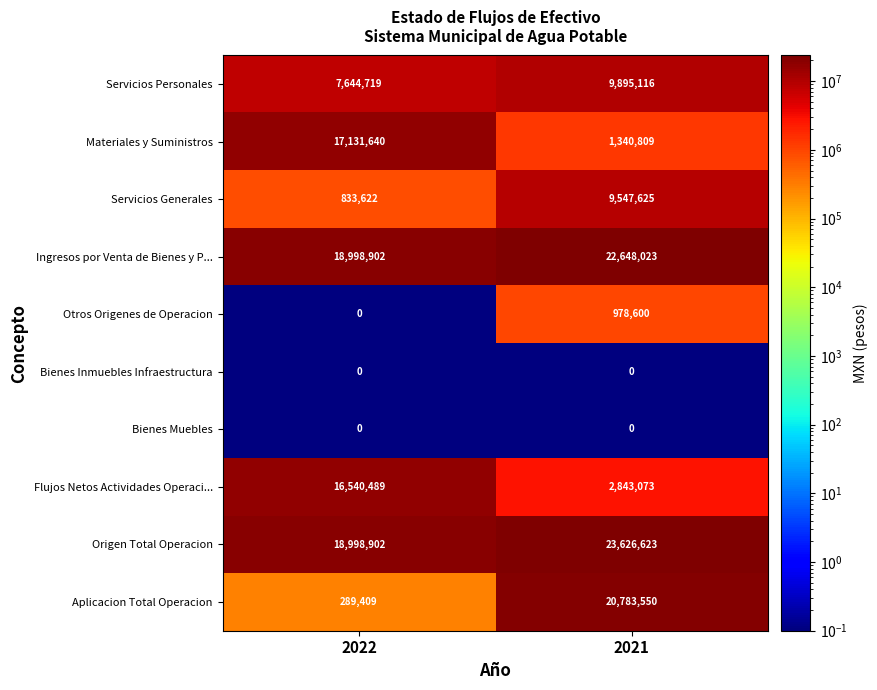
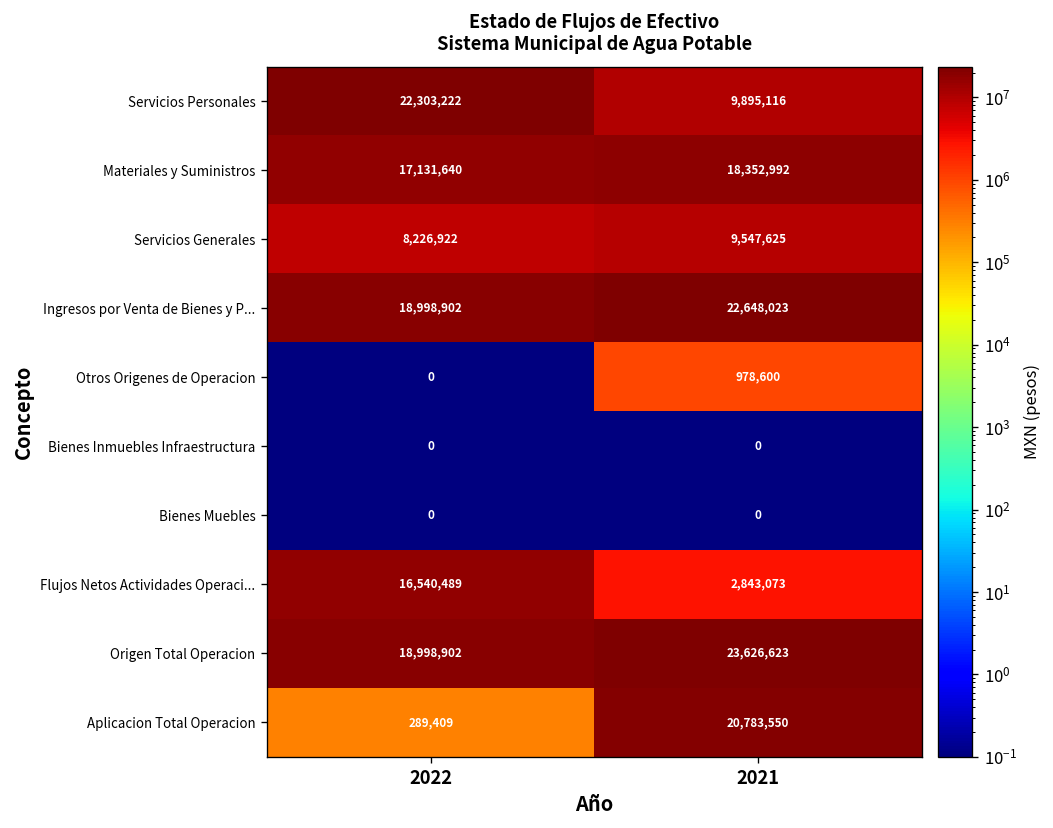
Servicios Personales, 2022: 7,644,719 -> 22,303,222
Materiales y Suministros, 2021: 1,340,809 -> 18,352,992
Servicios Generales, 2022: 833,622 -> 8,226,922
